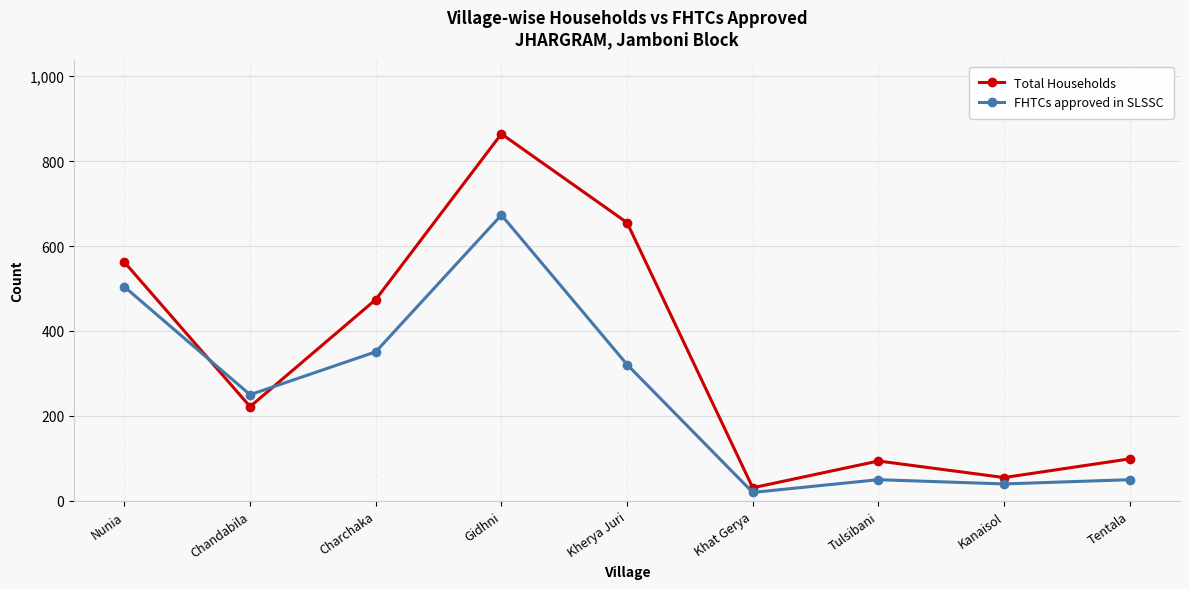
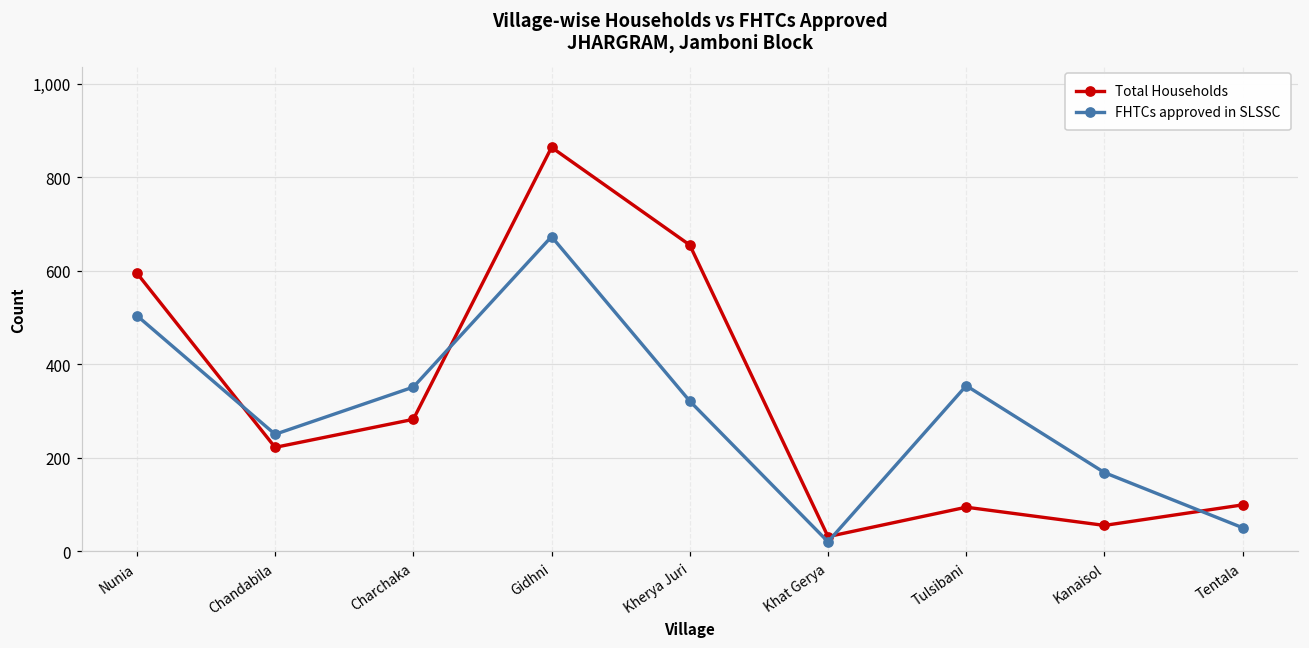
Total Households, Nunia: 560 -> 600
Total Households, Charchaka: 470 -> 280
FHTCs approved in SLSSC, Tulsibani: 50 -> 350
FHTCs approved in SLSSC, Kanaisol: 40 -> 170
